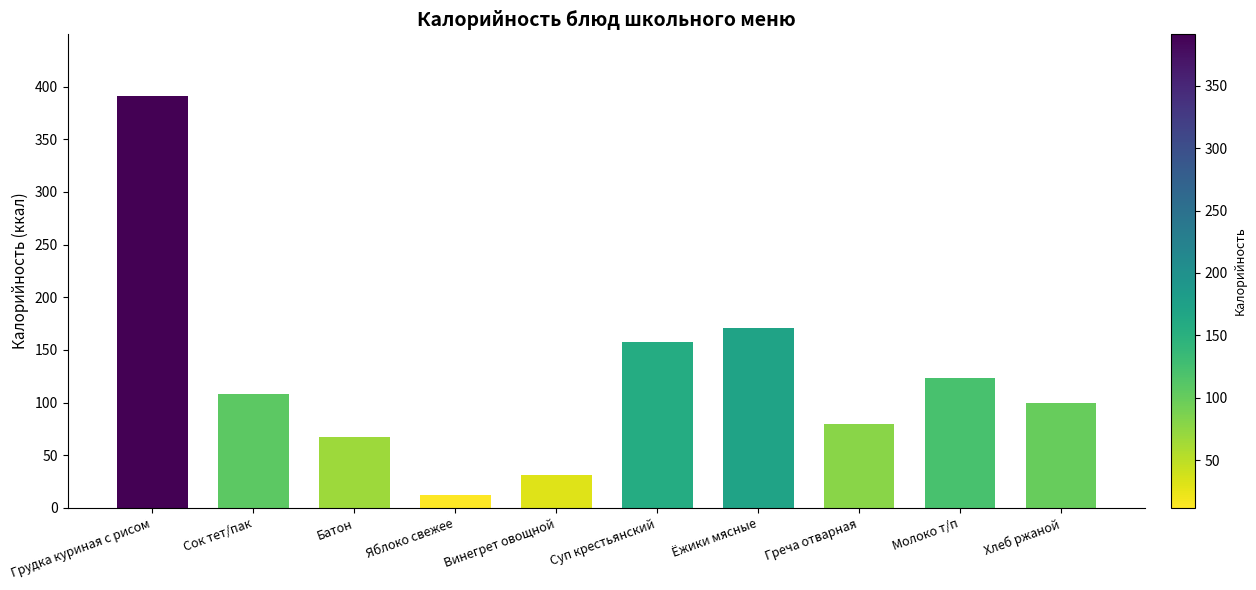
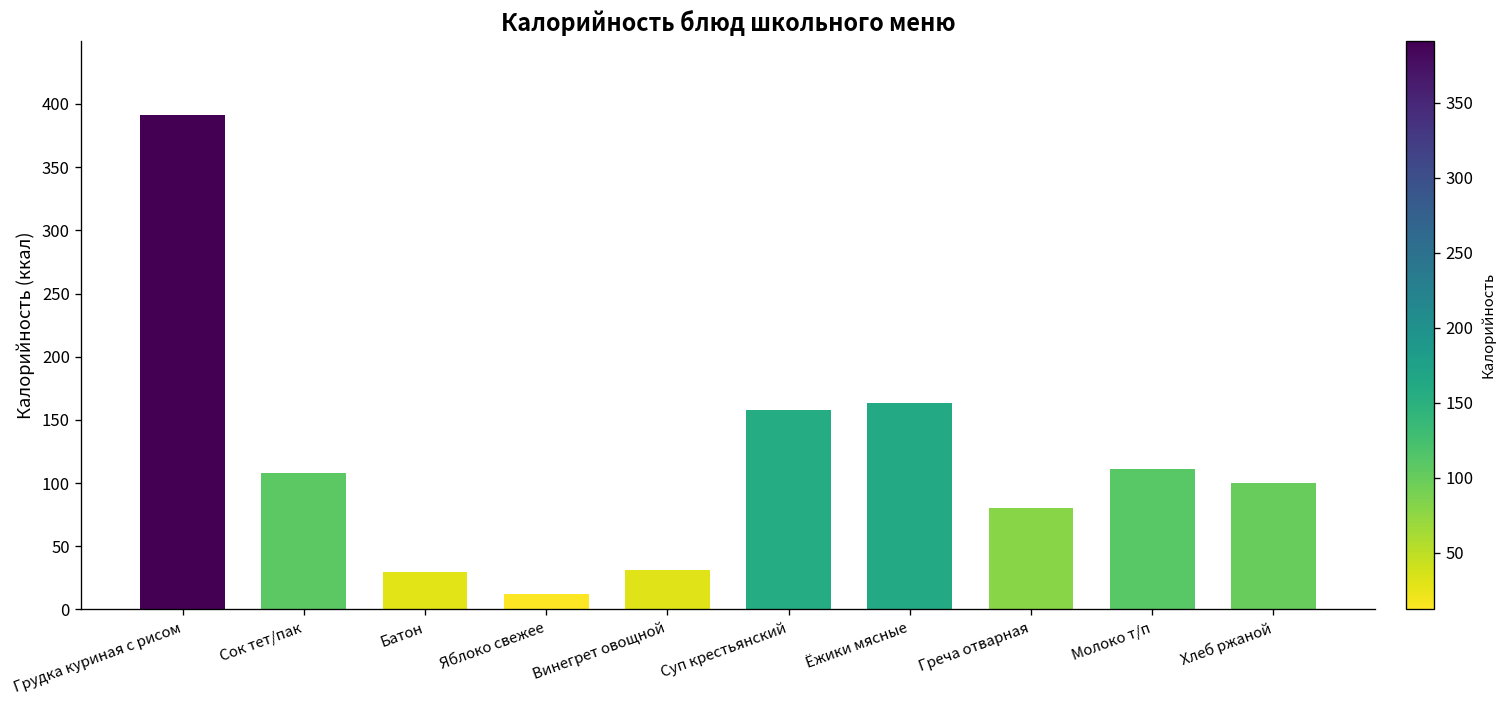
Батон: 68 -> 30
Ёжики мясные: 171 -> 163
Молоко т/п: 123 -> 111
